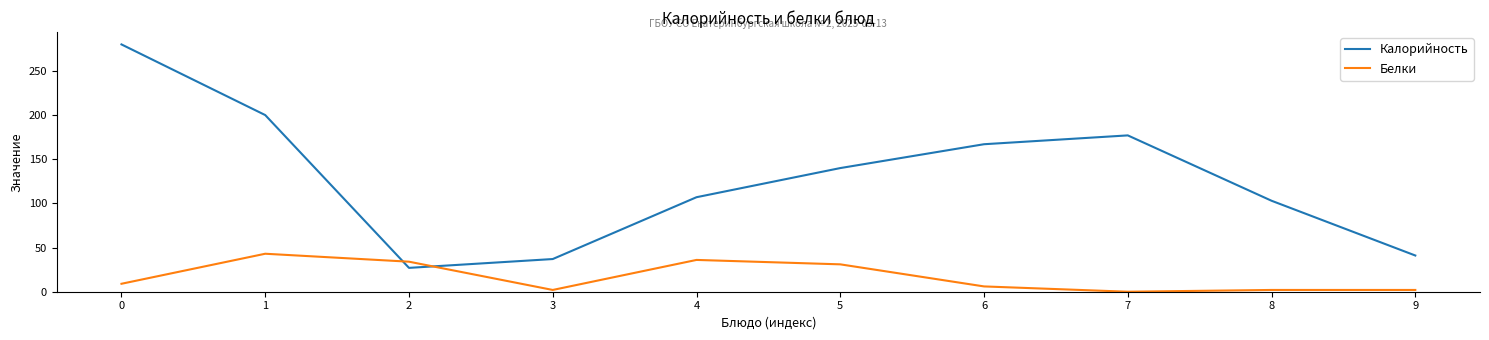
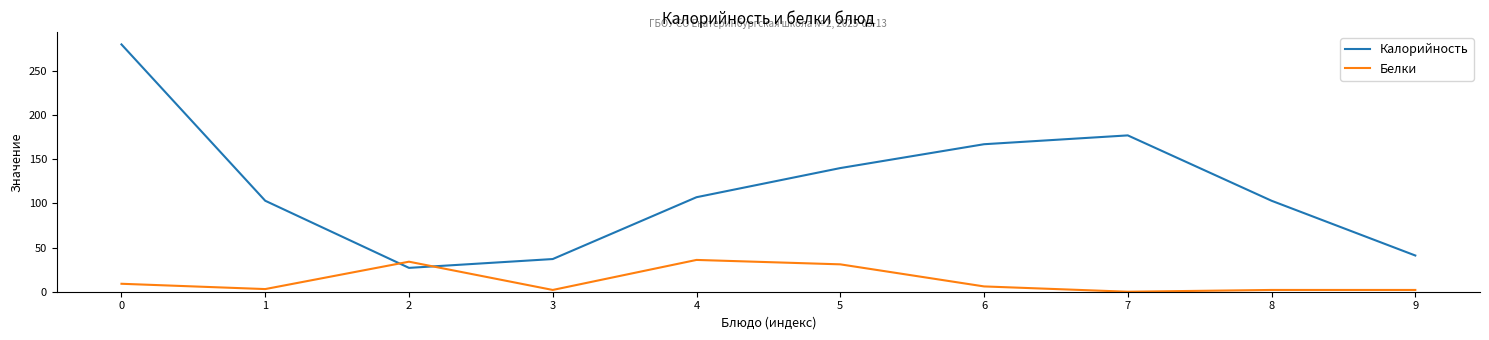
Калорийность, 1: 200 -> 100
Белки, 1: 40 -> 0
